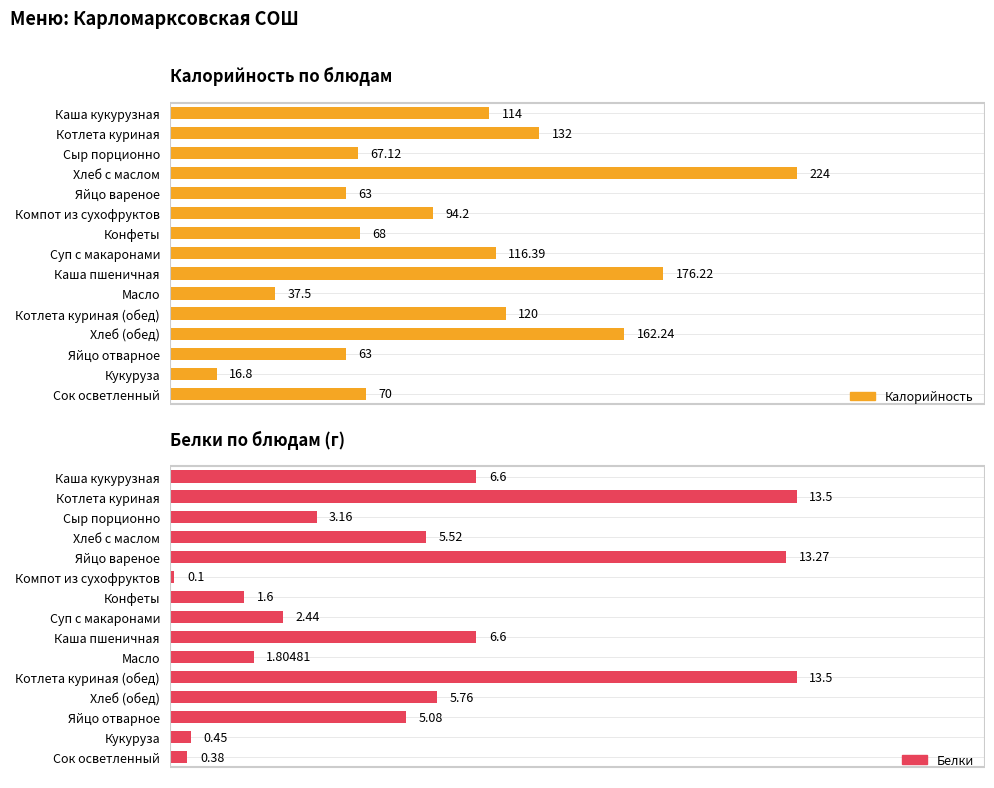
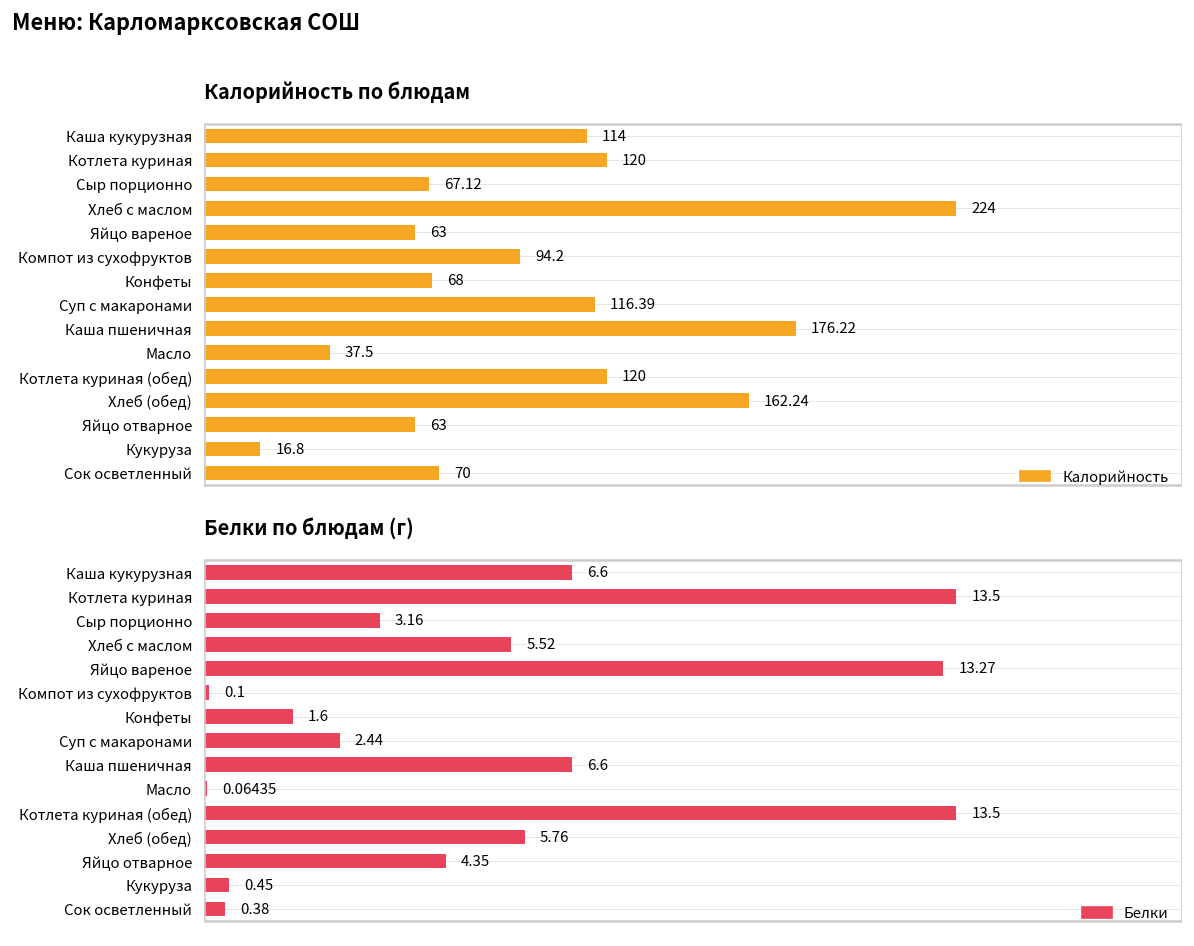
Калорийность по блюдам, Котлета куриная: 132 -> 120
Белки по блюдам (г), Масло: 1.80481 -> 0.06435
Белки по блюдам (г), Яйцо отварное: 5.08 -> 4.35
